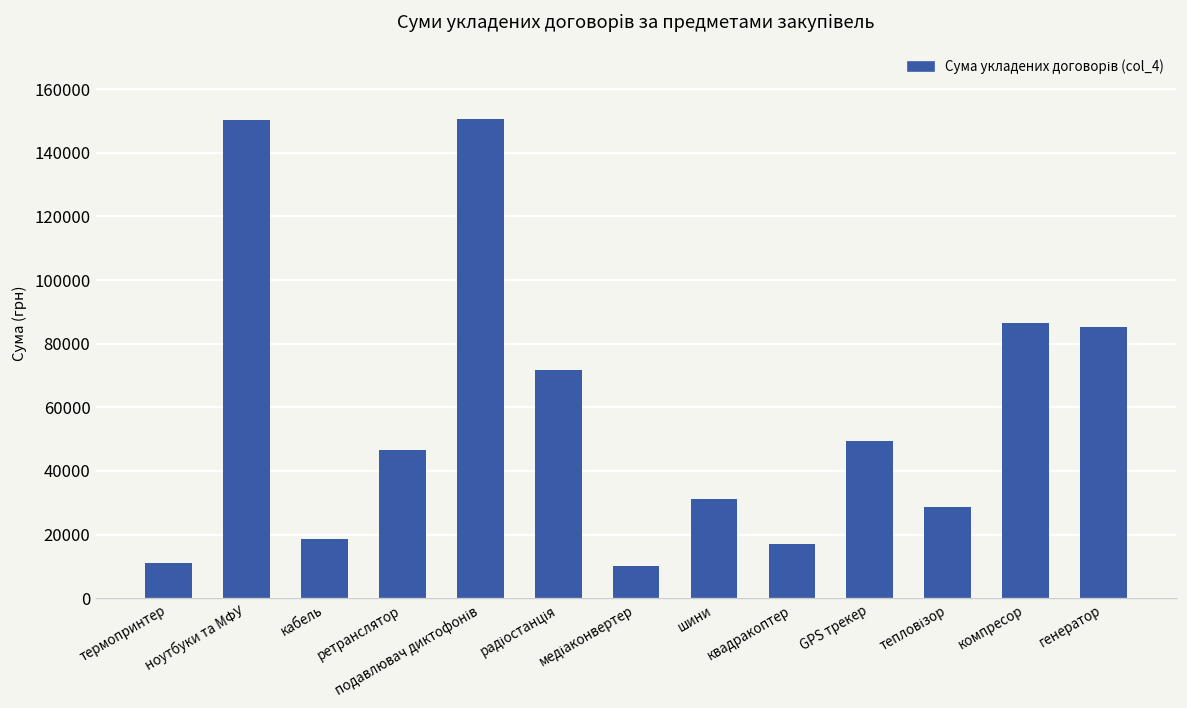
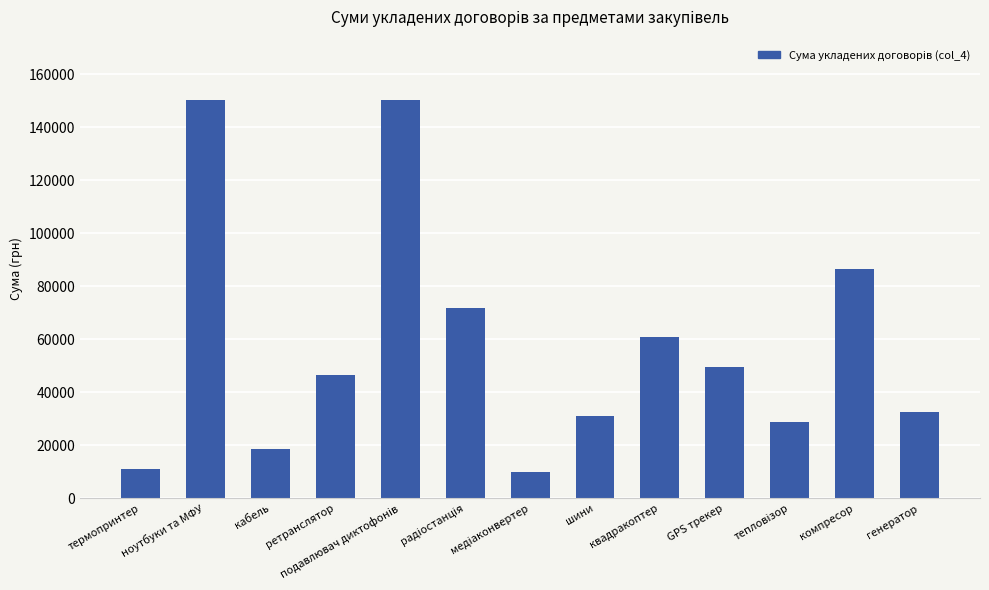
квадракоптер: 17000 -> 61000
генератор: 85000 -> 32000
